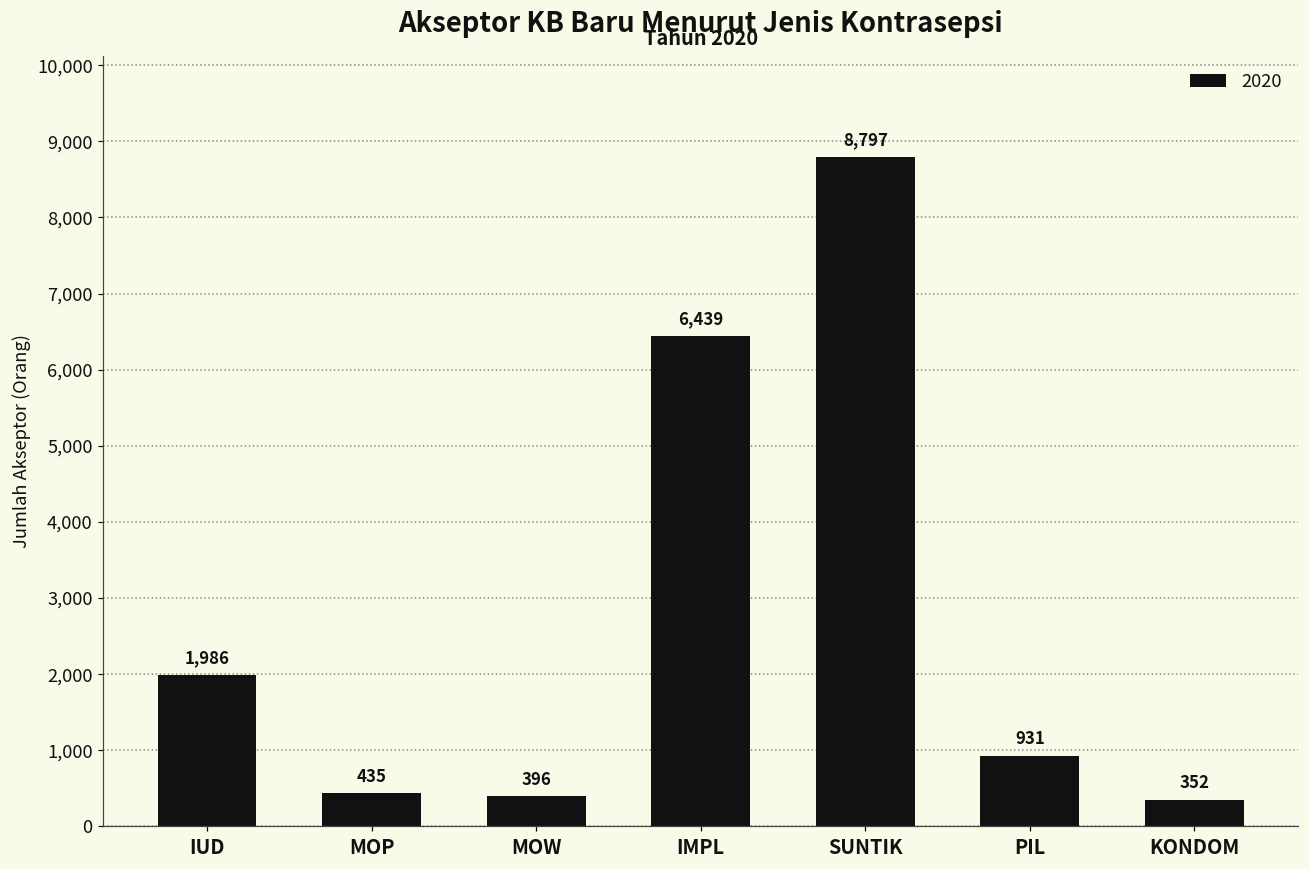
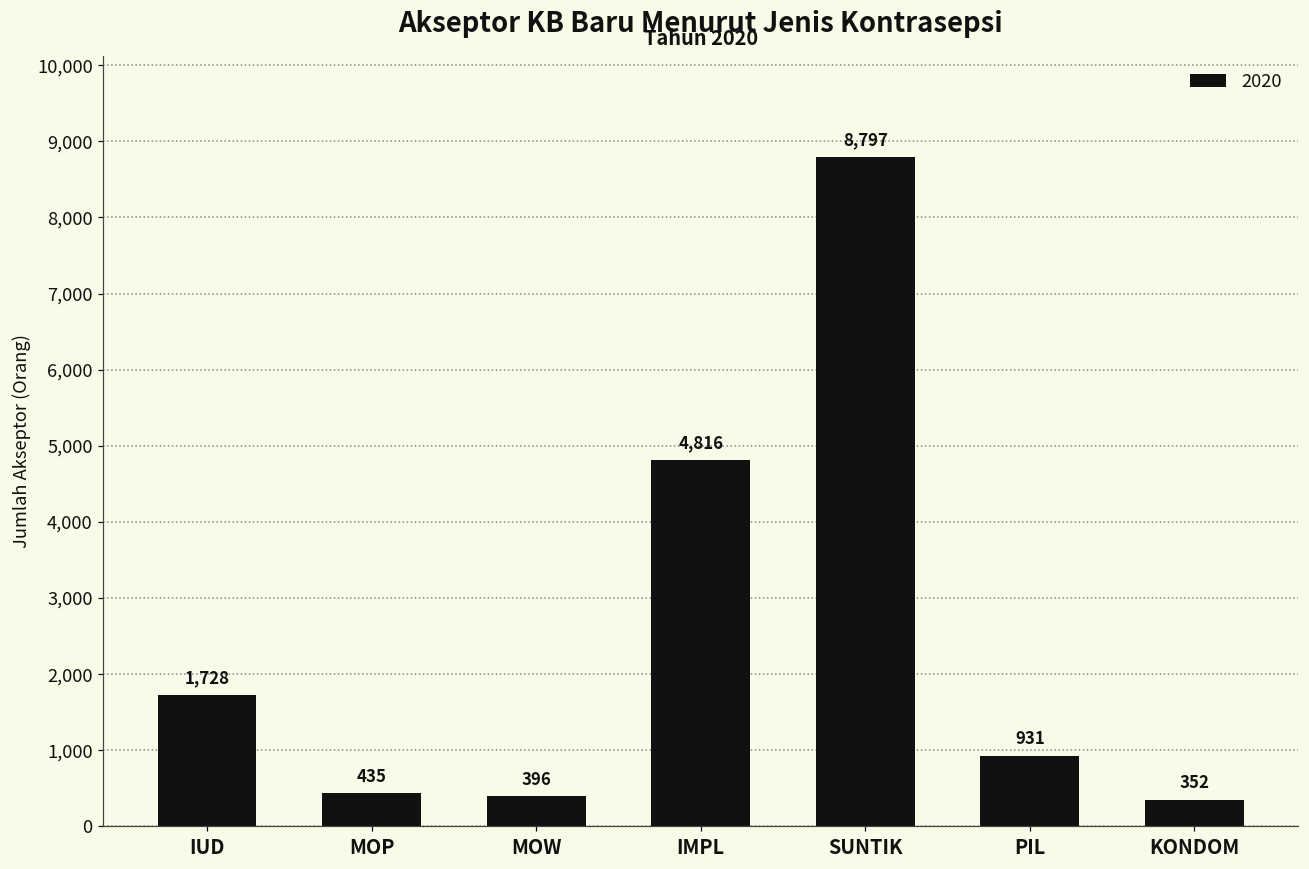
IUD: 1,986 -> 1,728
IMPL: 6,439 -> 4,816
